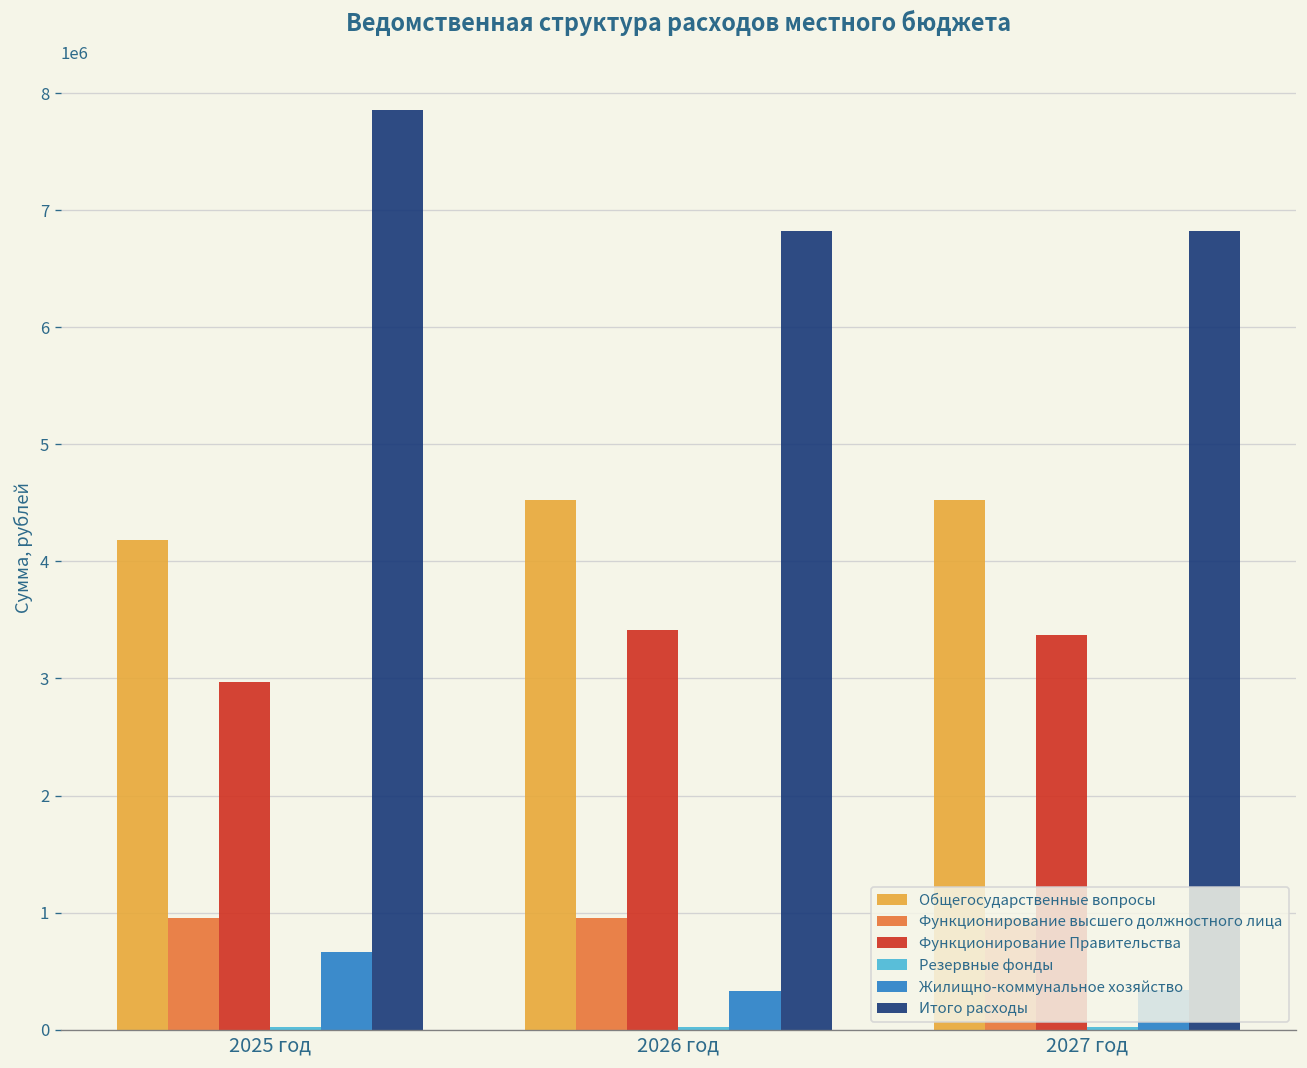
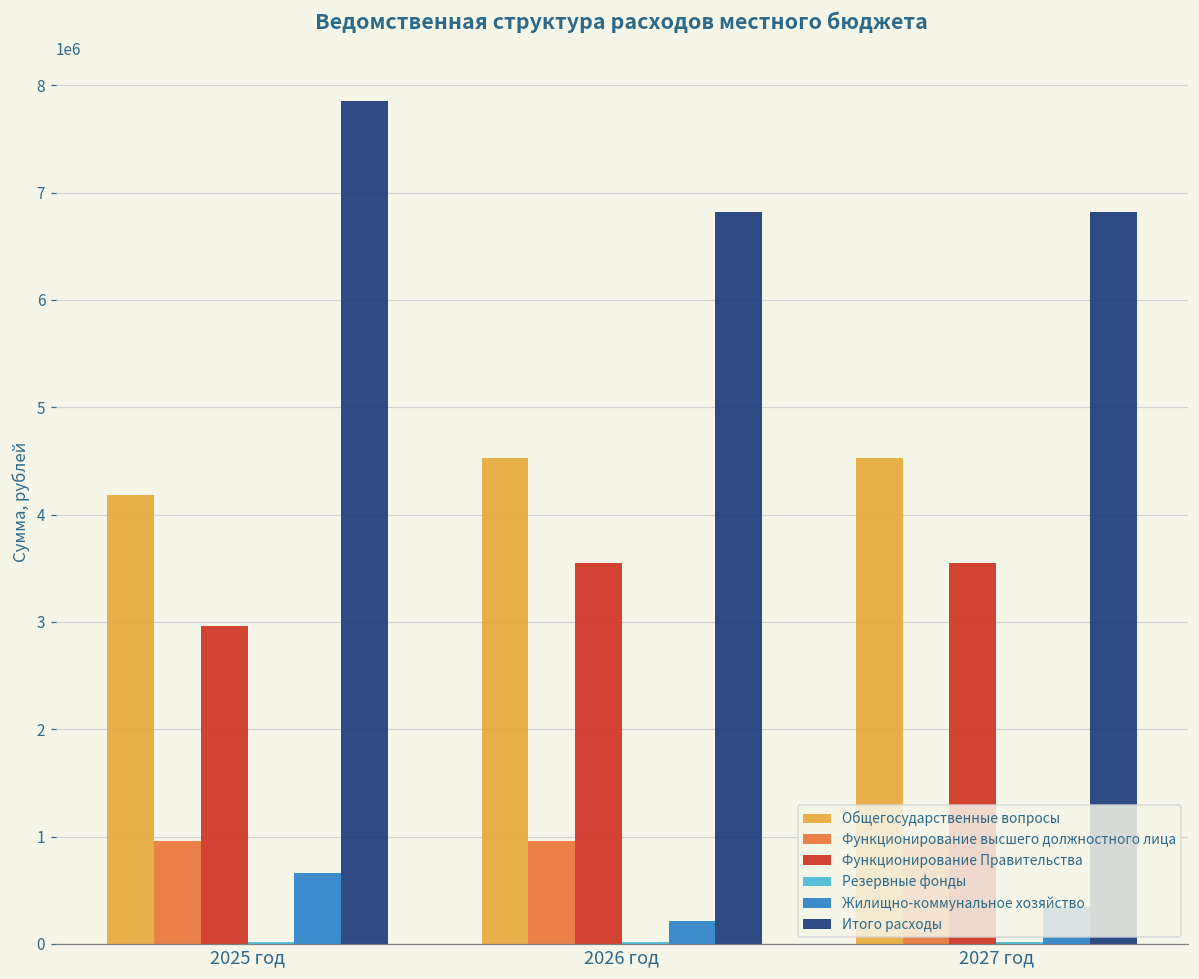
Функционирование Правительства, 2026 год: 3400000 -> 3500000
Жилищно-коммунальное хозяйство, 2026 год: 300000 -> 200000
Функционирование Правительства, 2027 год: 3400000 -> 3500000
